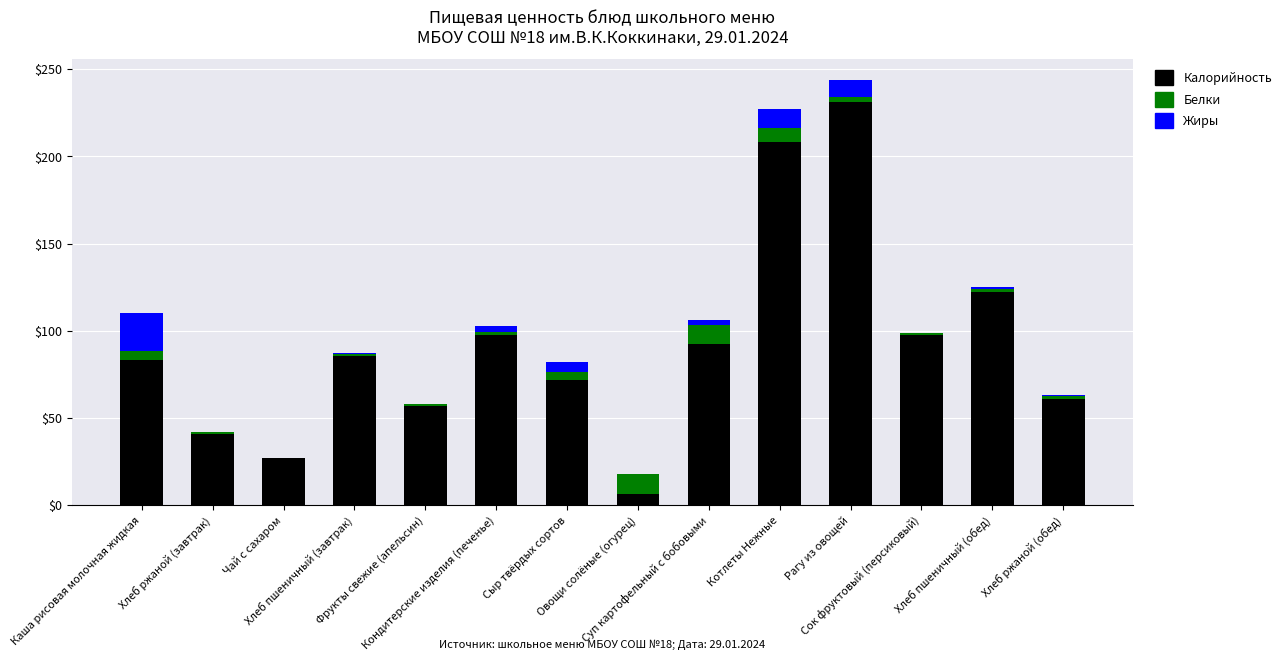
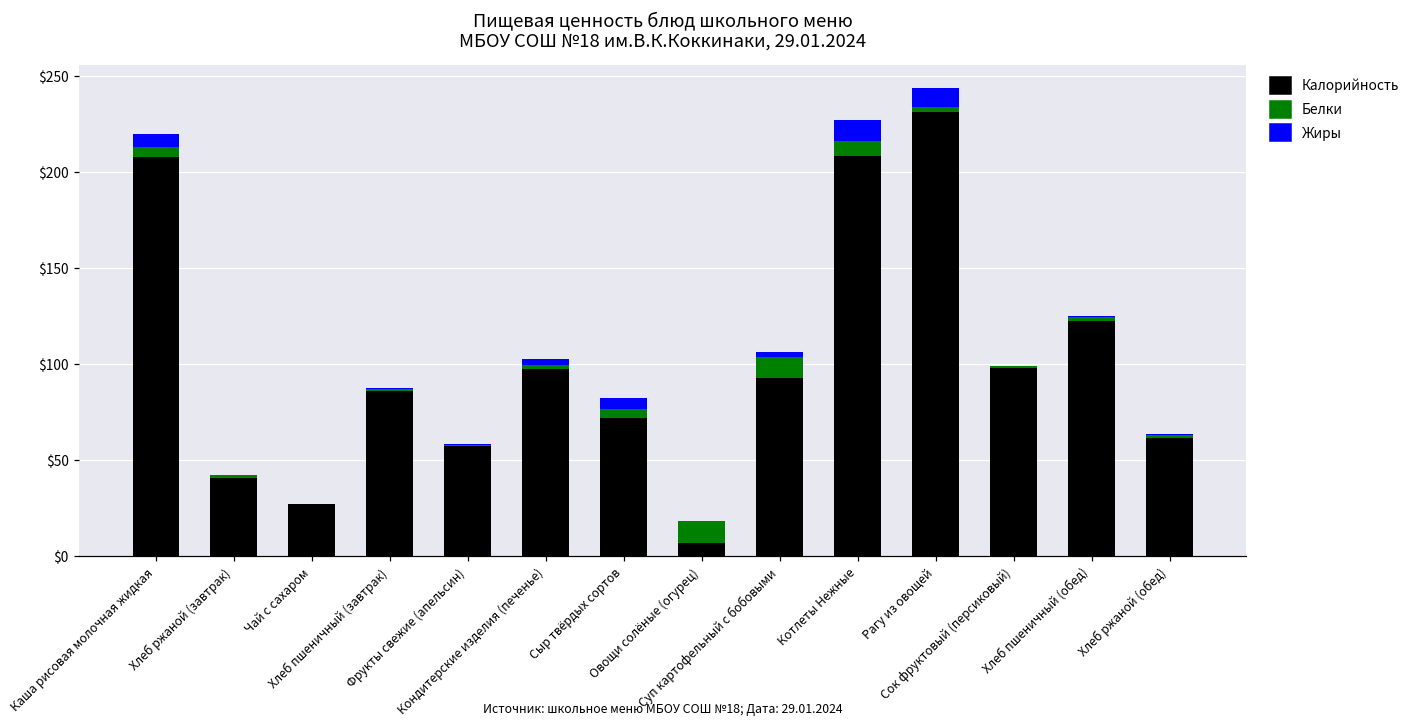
Калорийность, Каша рисовая молочная жидкая: $83 -> $208
Жиры, Каша рисовая молочная жидкая: $22 -> $7
